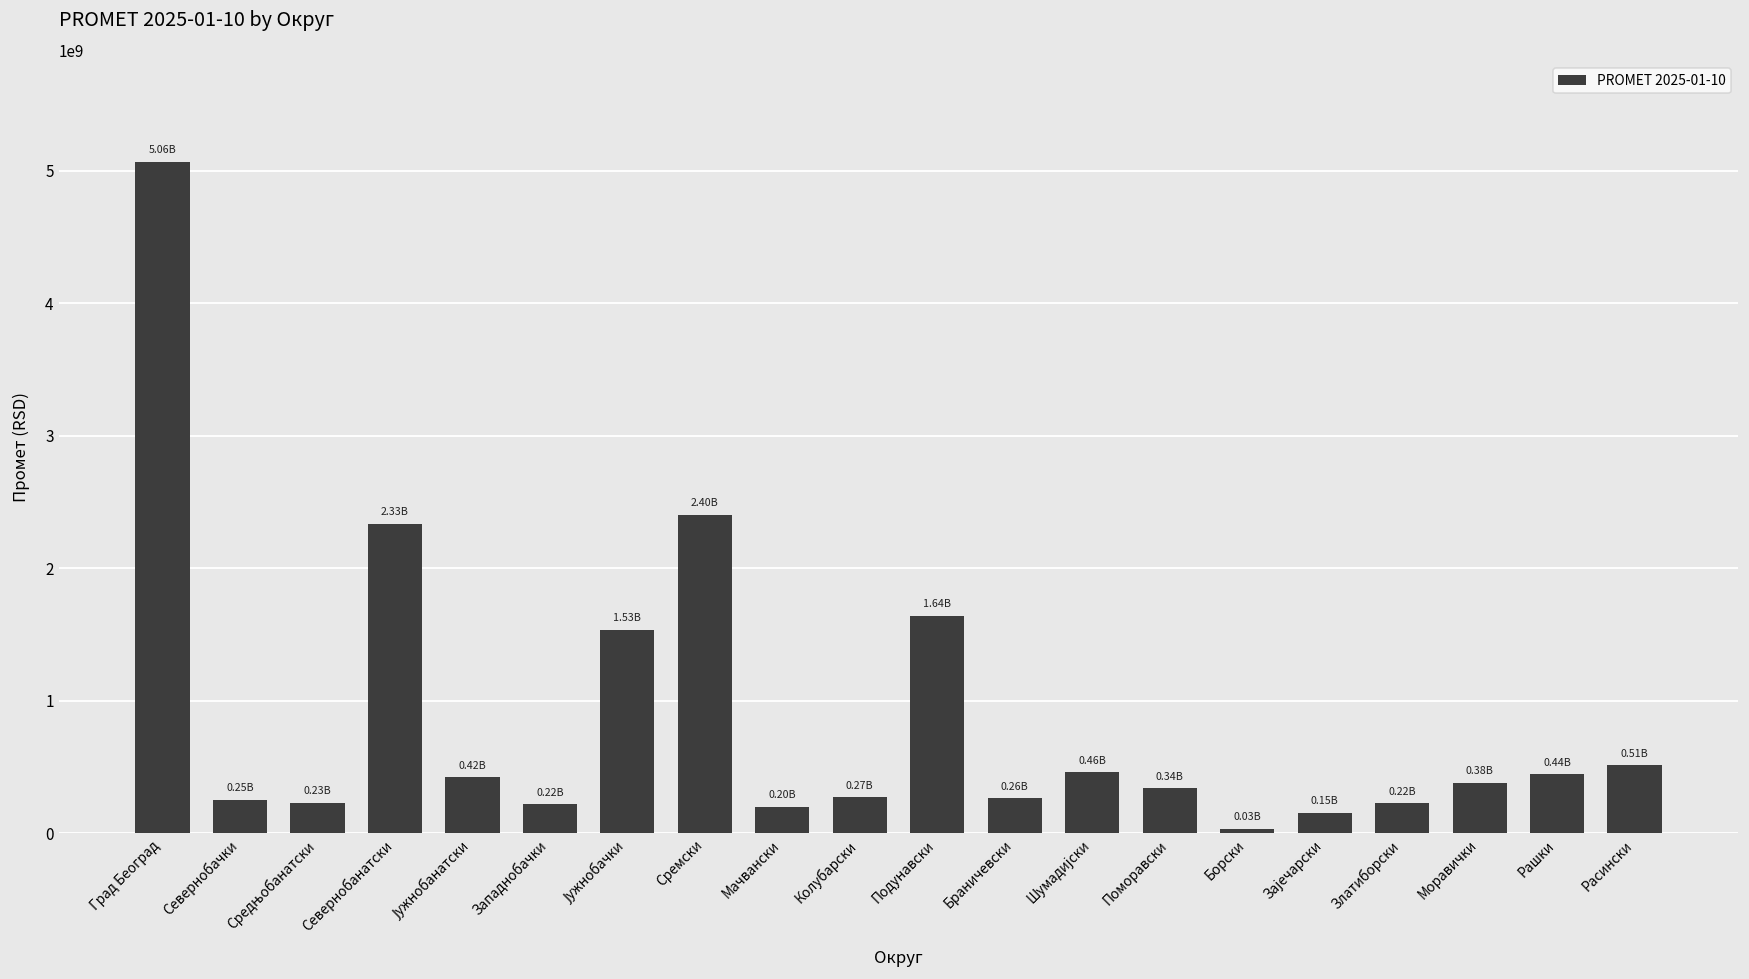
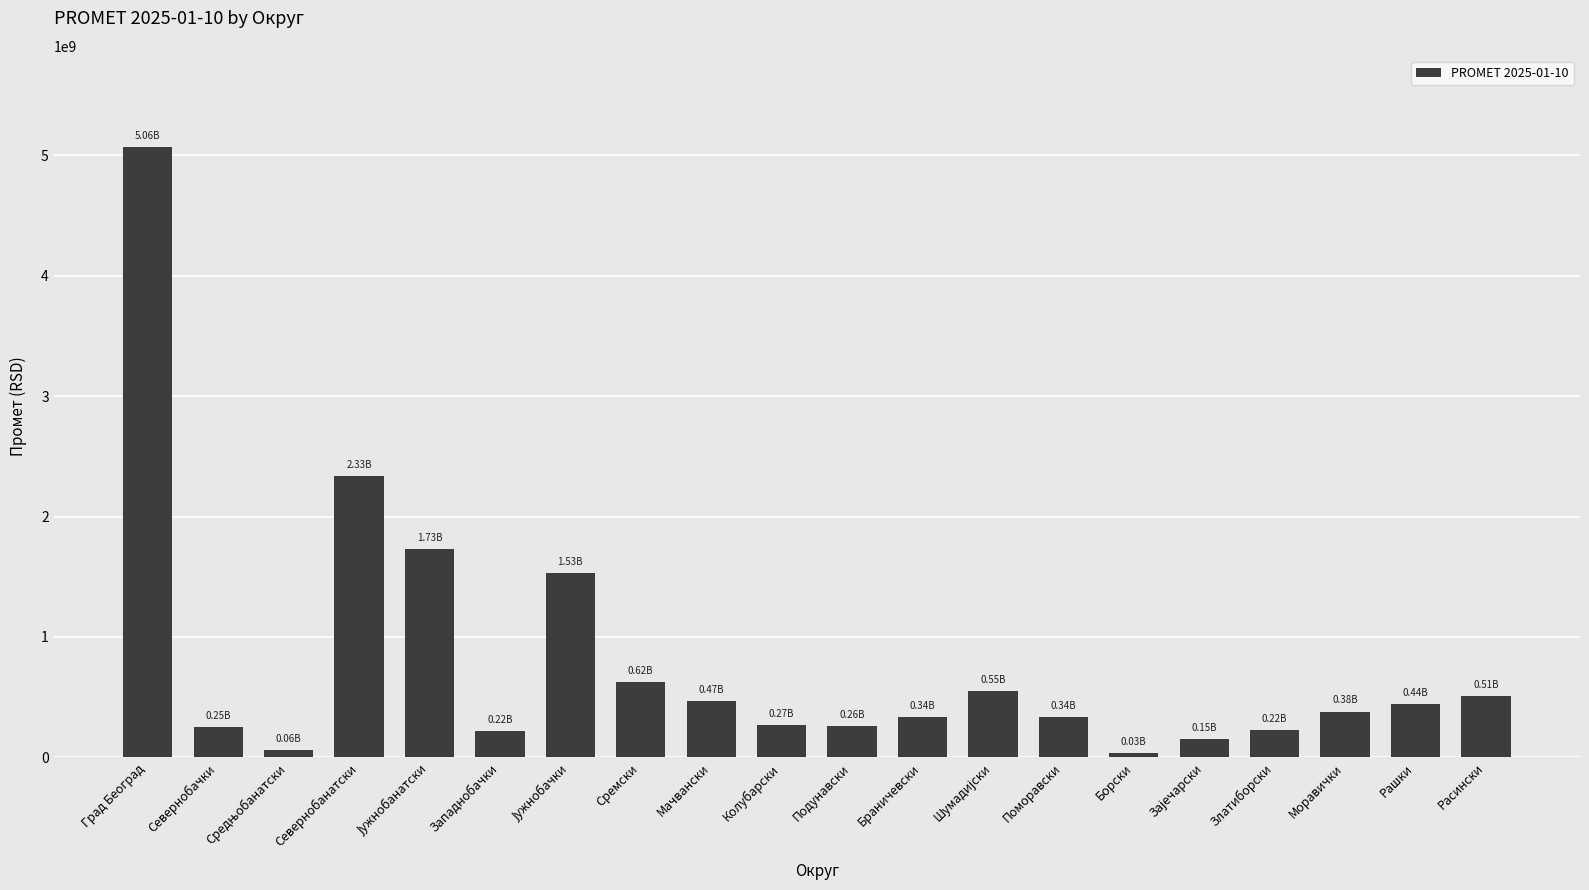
Средњобанатски: 0.23B -> 0.06B
Јужнобанатски: 0.42B -> 1.73B
Сремски: 2.40B -> 0.62B
Мачвански: 0.20B -> 0.47B
Подунавски: 1.64B -> 0.26B
Браничевски: 0.26B -> 0.34B
Шумадијски: 0.46B -> 0.55B
